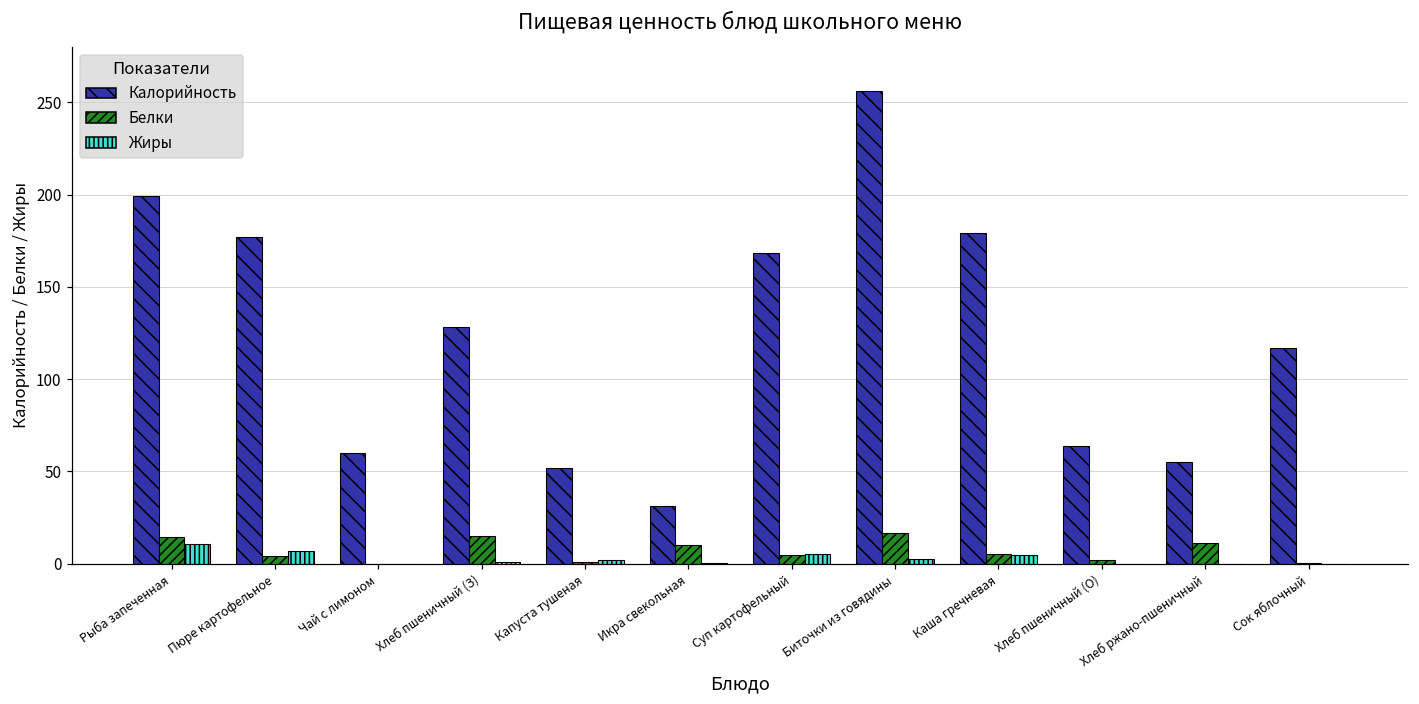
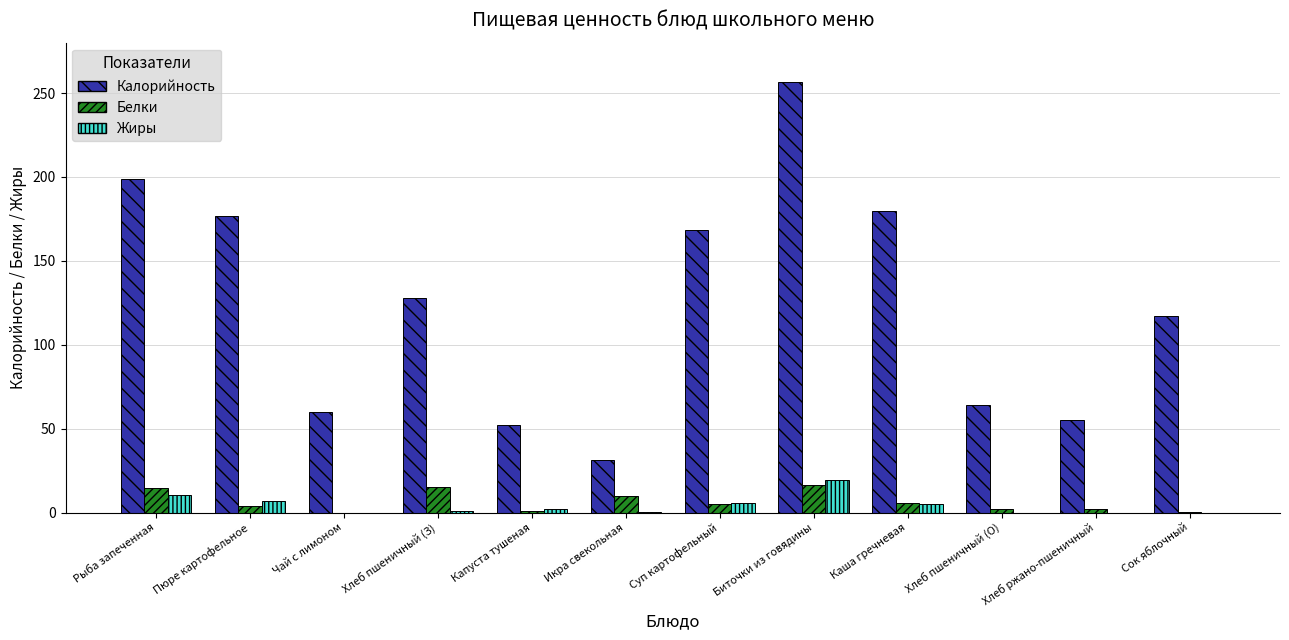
Жиры, Биточки из говядины: 3 -> 19
Белки, Хлеб ржано-пшеничный: 11 -> 2
